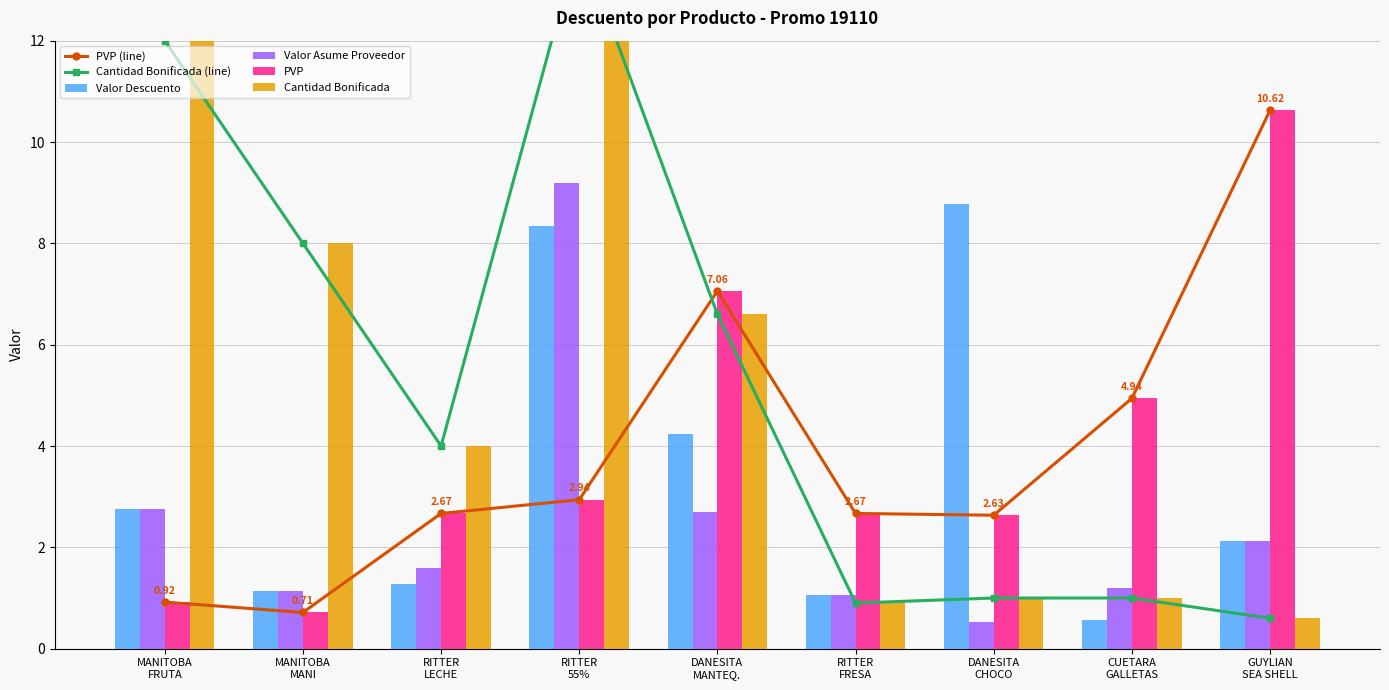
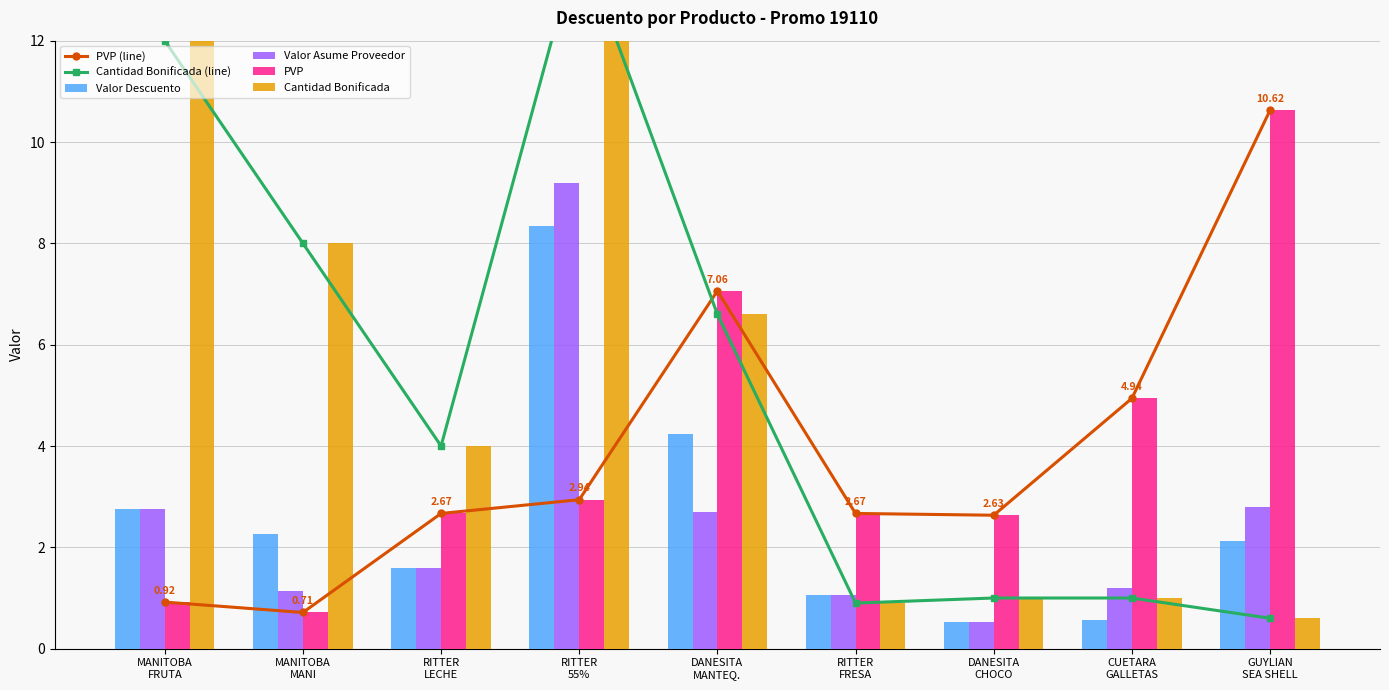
Valor Descuento, MANITOBA MANI: 1.1 -> 2.3
Valor Descuento, RITTER LECHE: 1.3 -> 1.6
Valor Descuento, DANESITA CHOCO: 8.8 -> 0.5
Valor Asume Proveedor, GUYLIAN SEA SHELL: 2.1 -> 2.8
